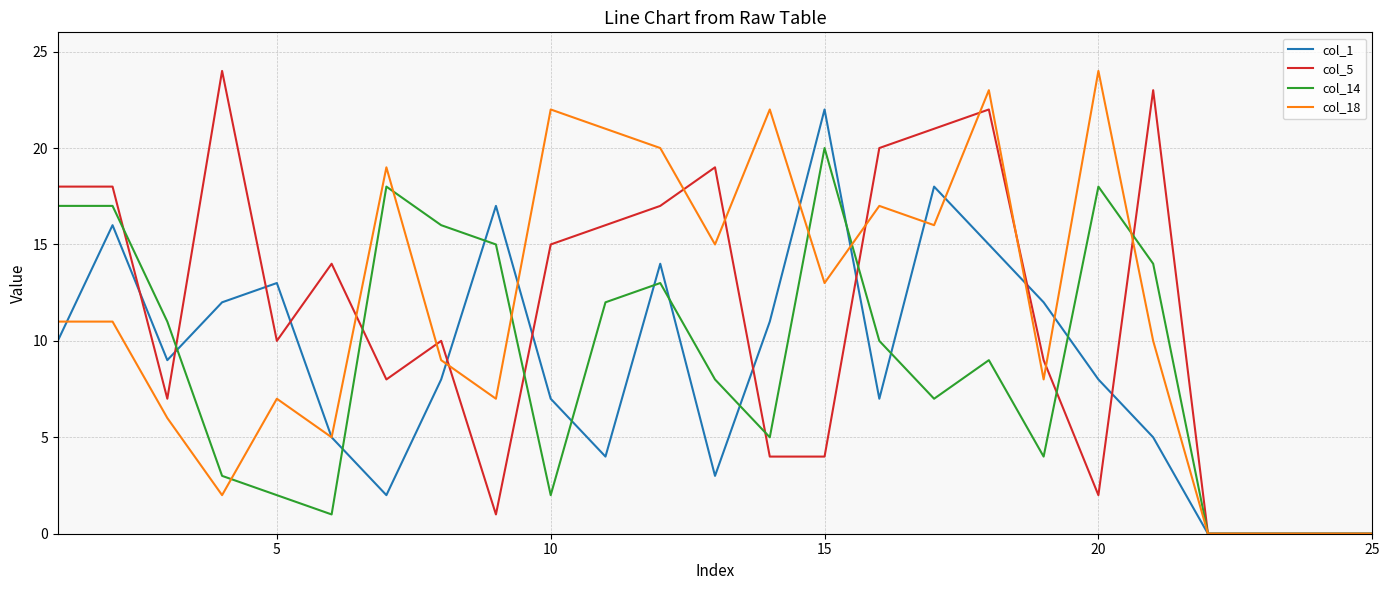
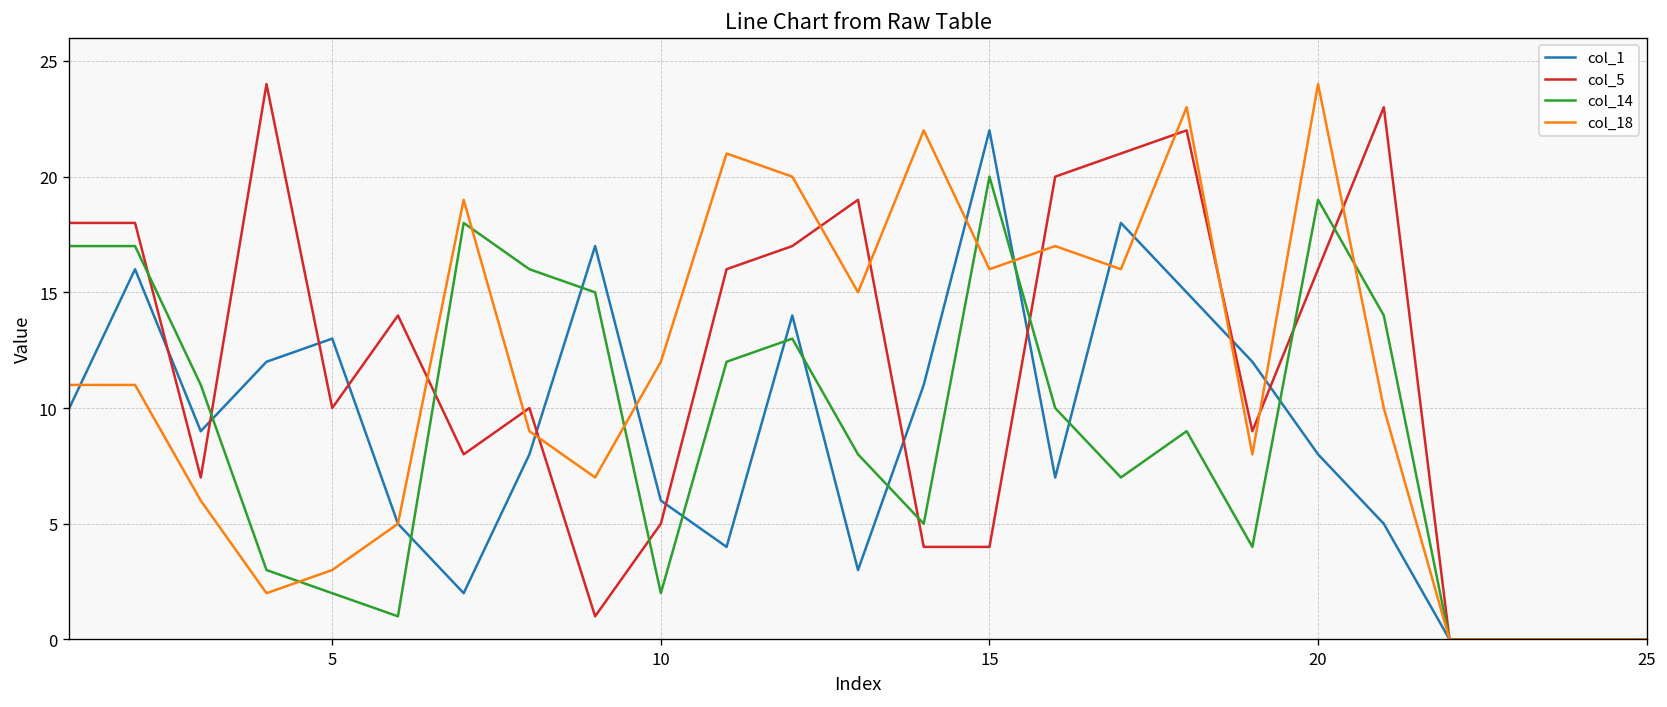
col_18, 5: 7 -> 3
col_1, 10: 7 -> 6
col_5, 10: 15 -> 5
col_18, 10: 22 -> 12
col_18, 15: 13 -> 16
col_5, 20: 2 -> 16
col_14, 20: 18 -> 19
